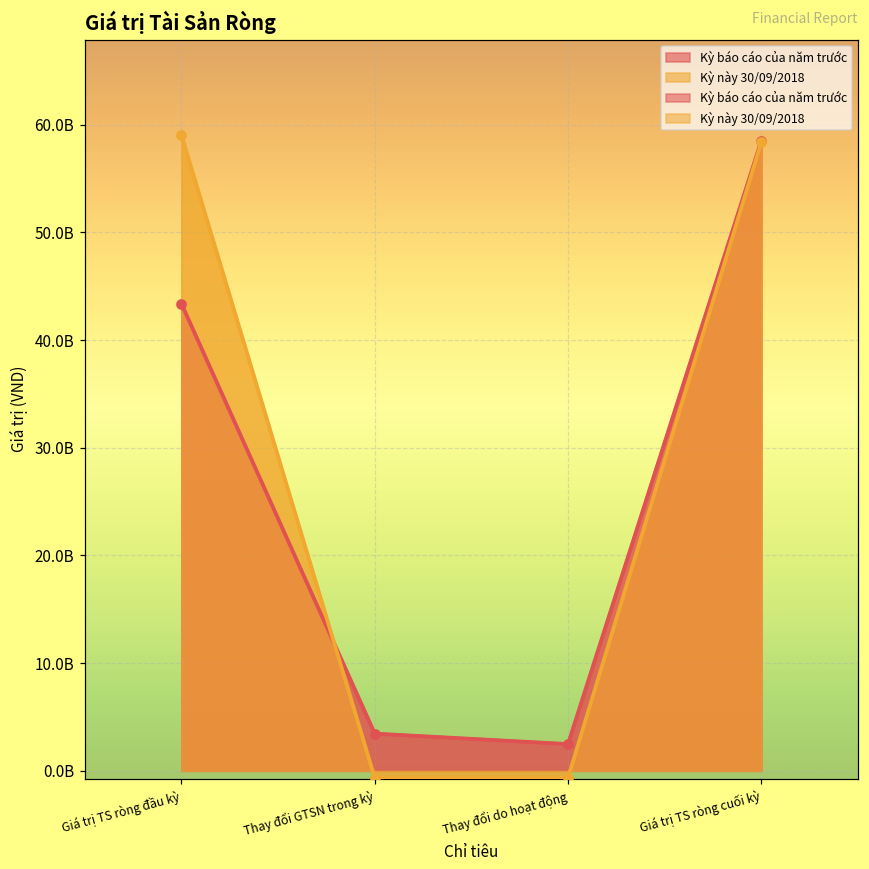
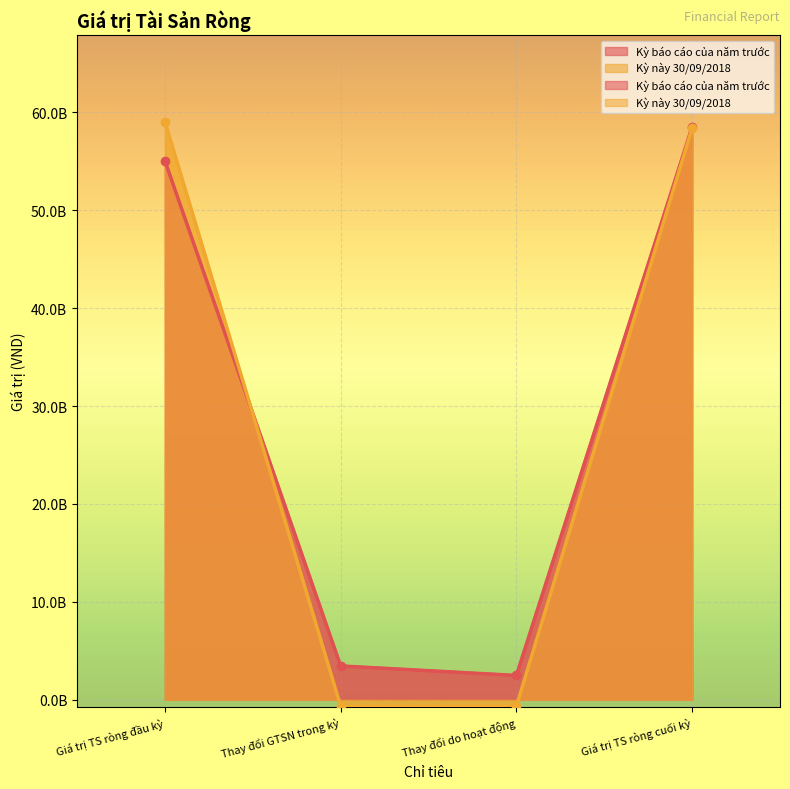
Kỳ báo cáo của năm trước, Giá trị TS ròng đầu kỳ: 43000000000 -> 55000000000
